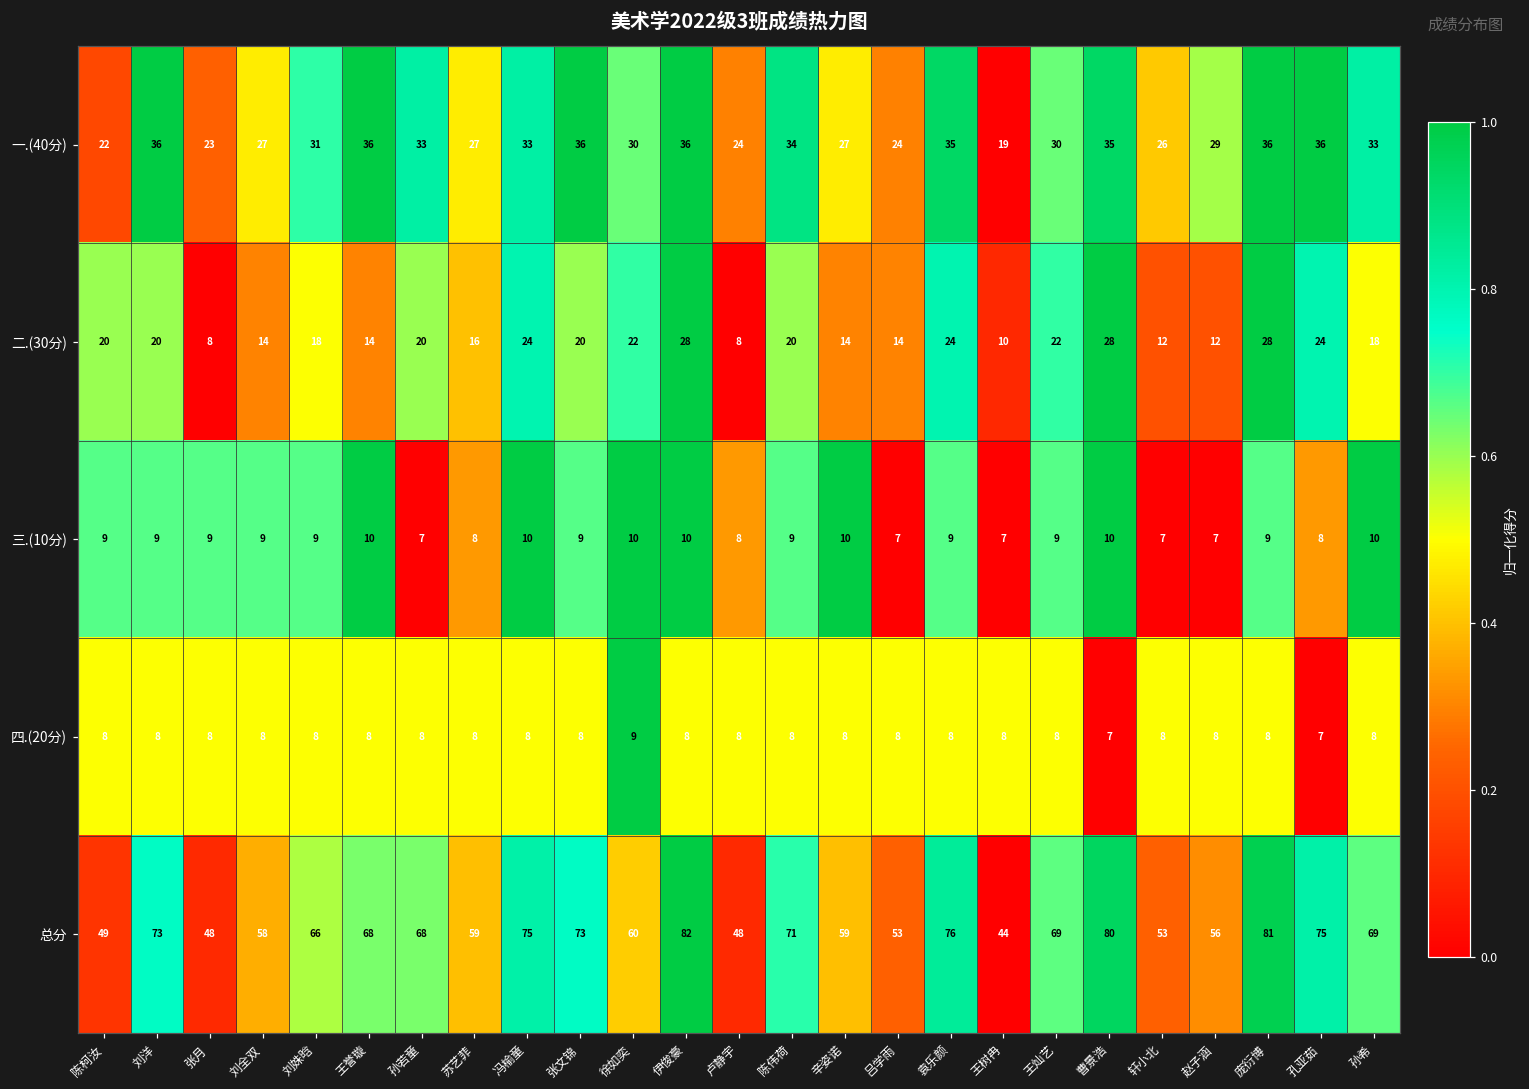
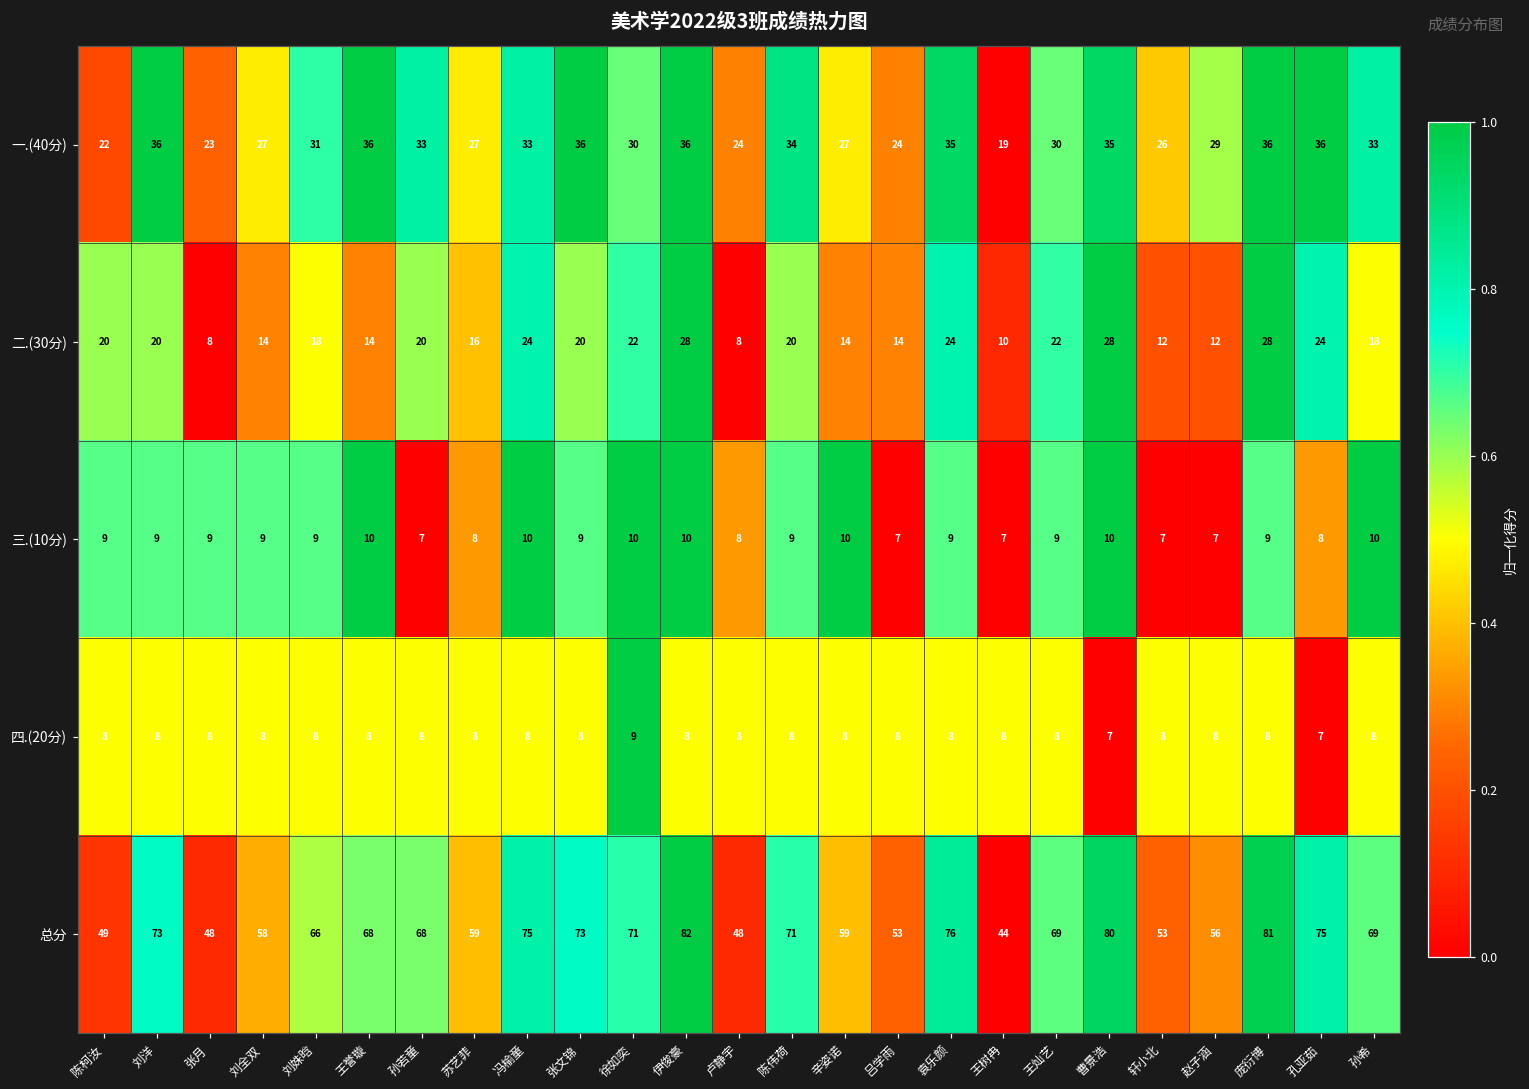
总分, 徐如奕: 60 -> 71
